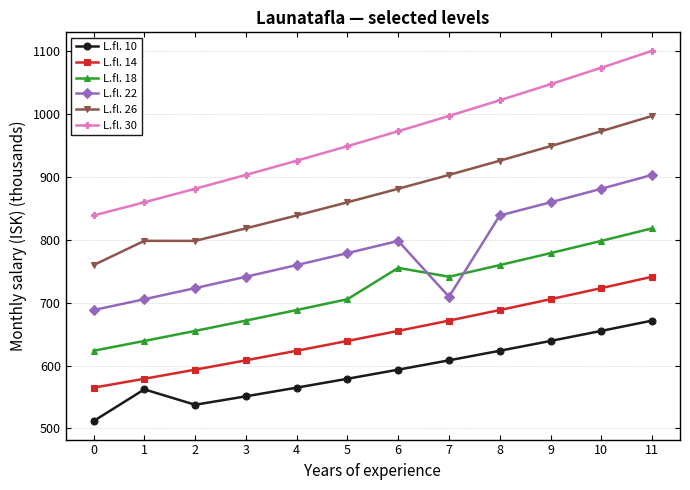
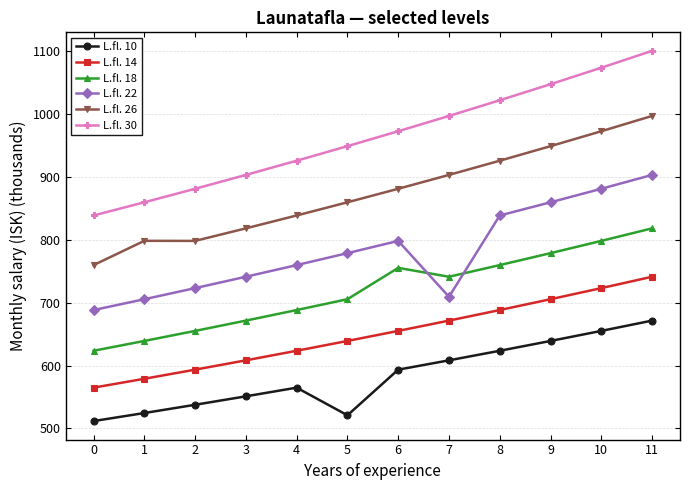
L.fl. 10, 1: 560 -> 520
L.fl. 10, 5: 580 -> 520
